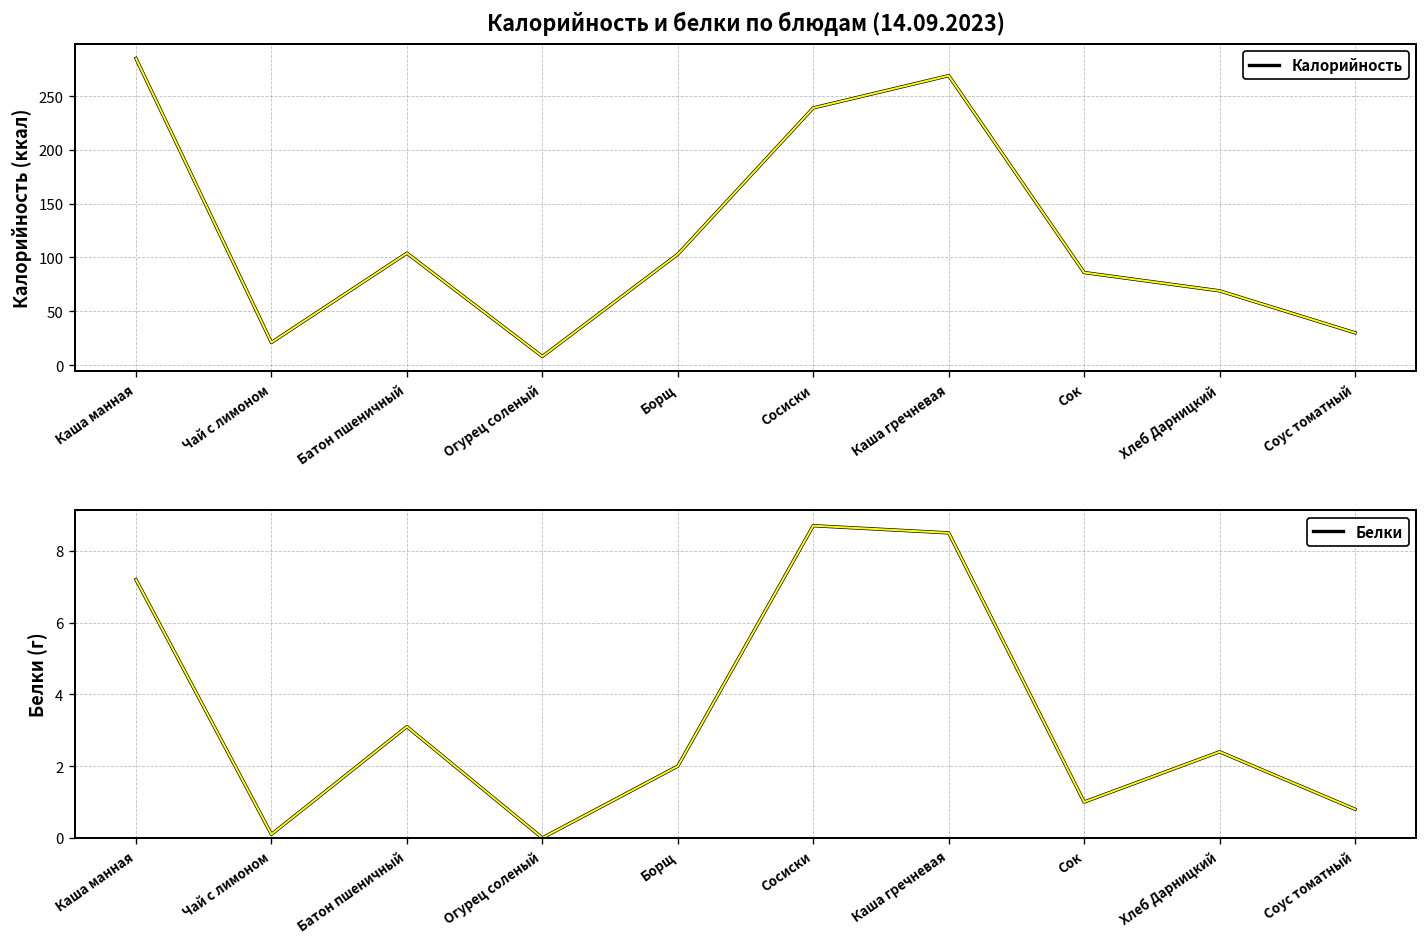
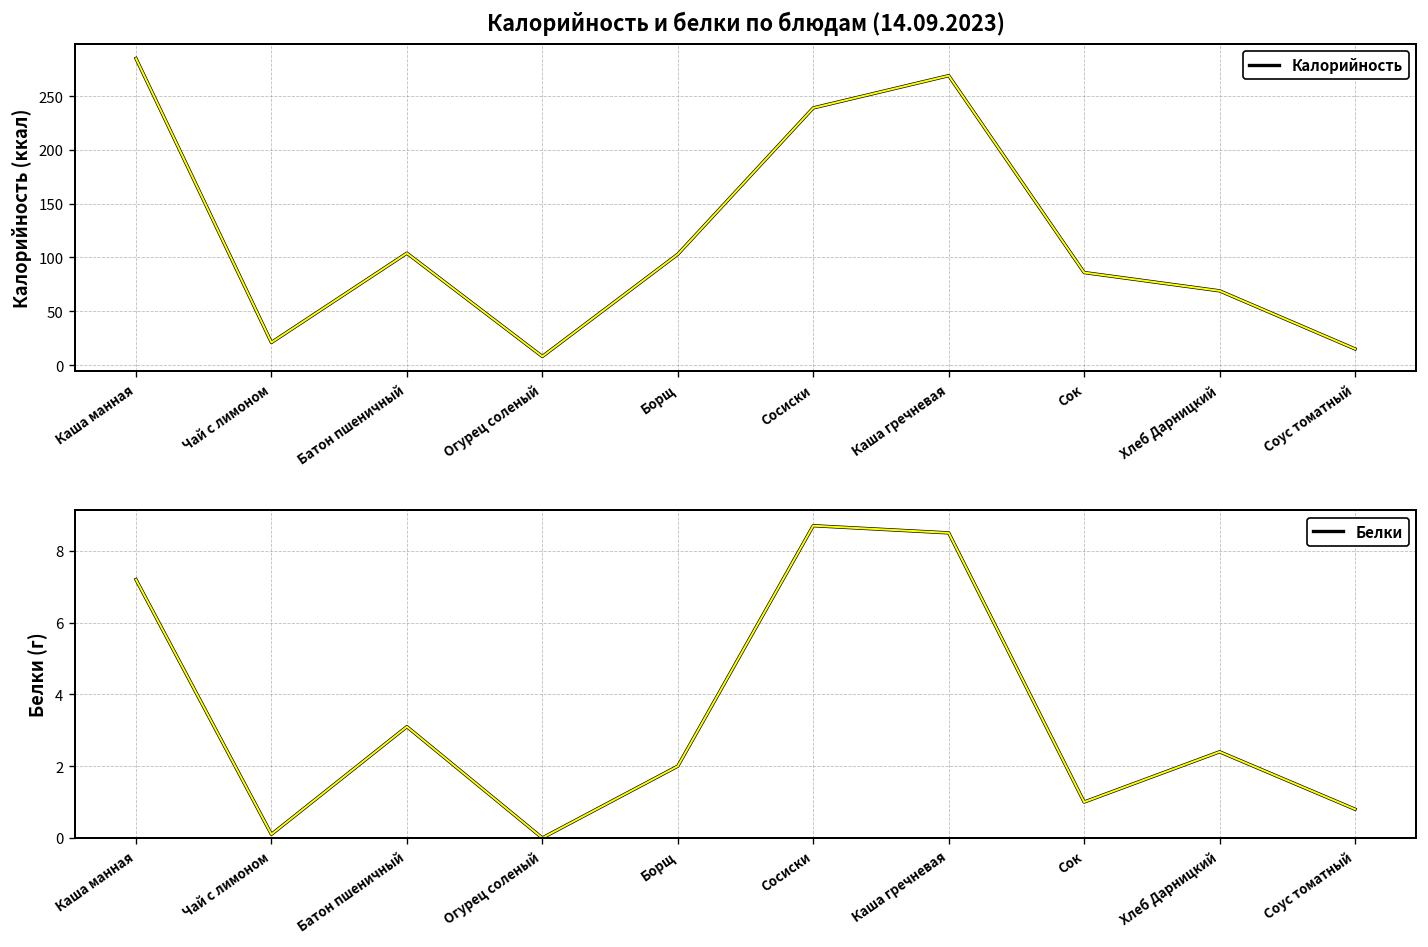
Калорийность и белки по блюдам (14.09.2023), Соус томатный: 30 -> 20
